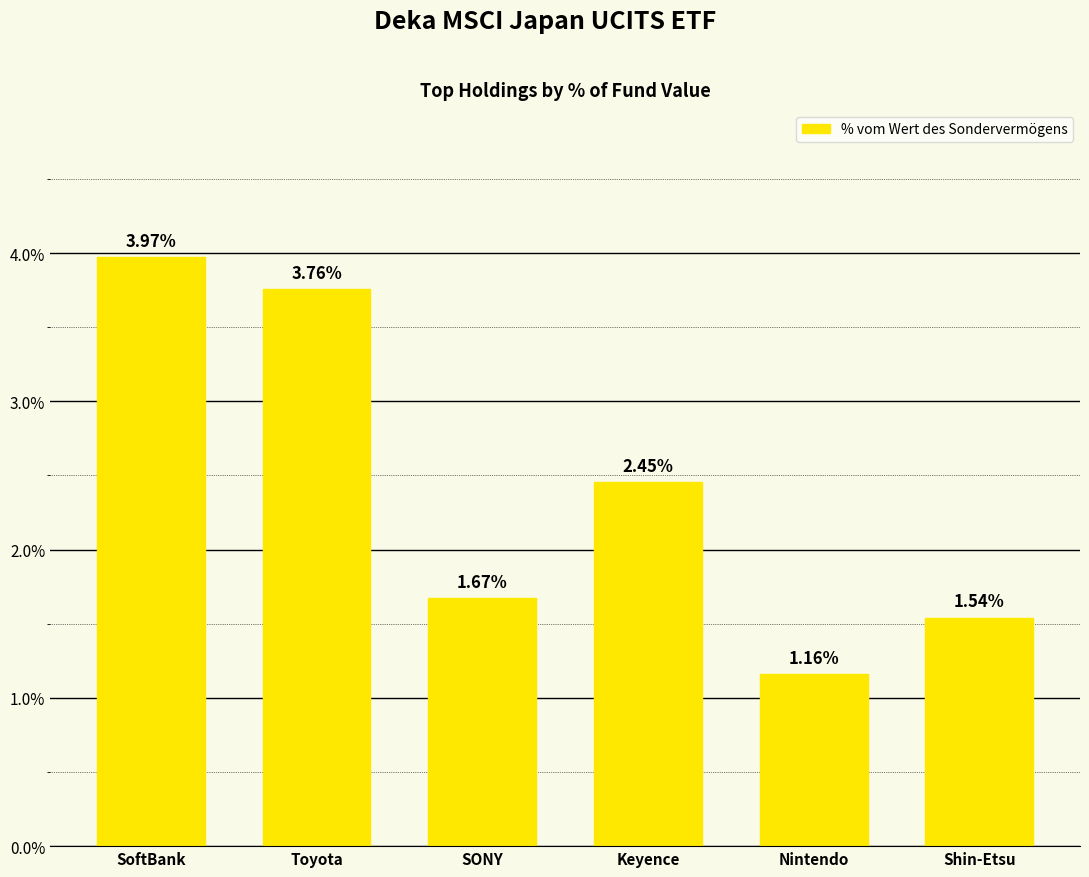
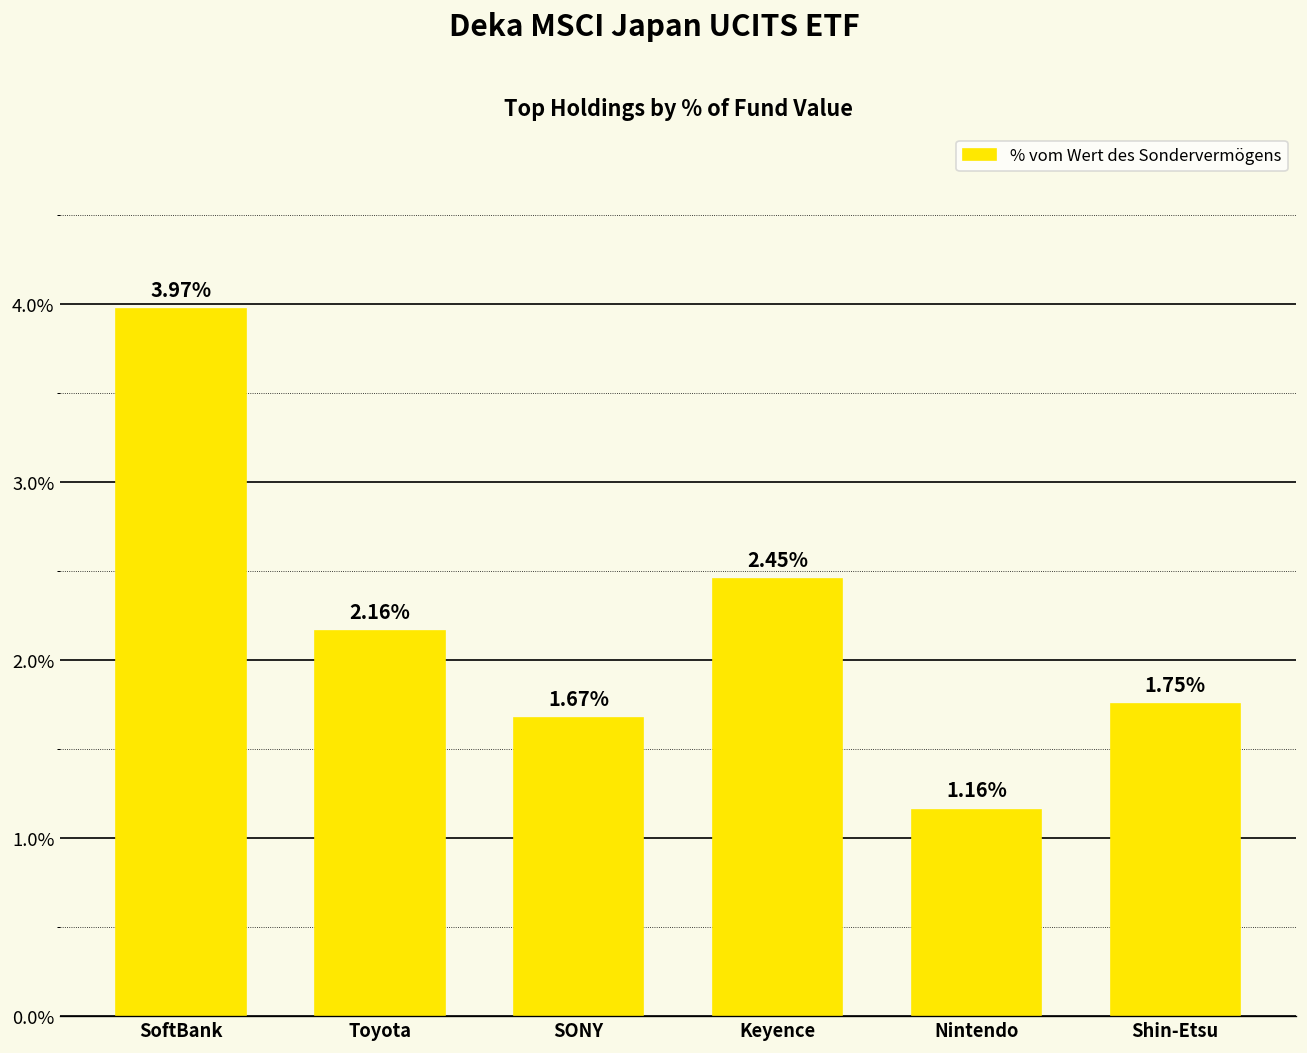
Toyota: 3.76% -> 2.16%
Shin-Etsu: 1.54% -> 1.75%
